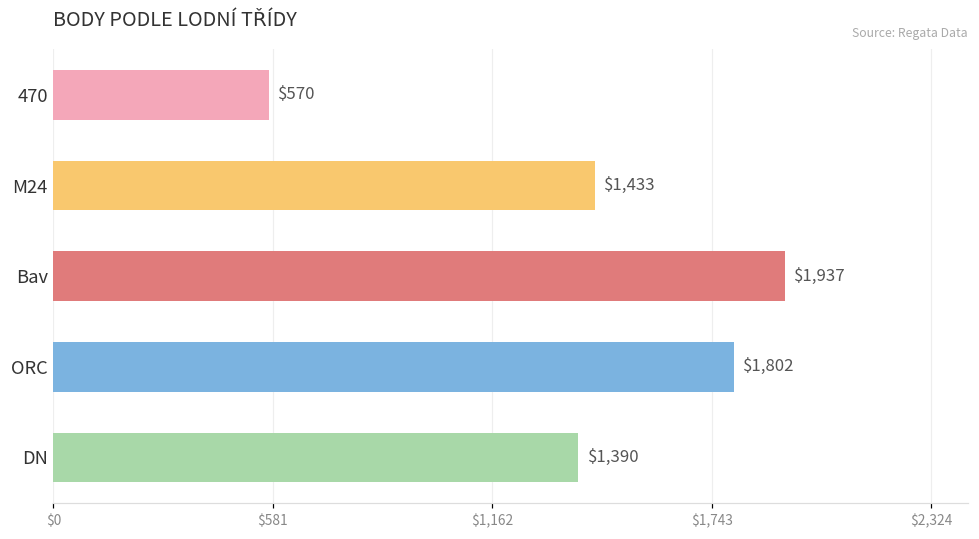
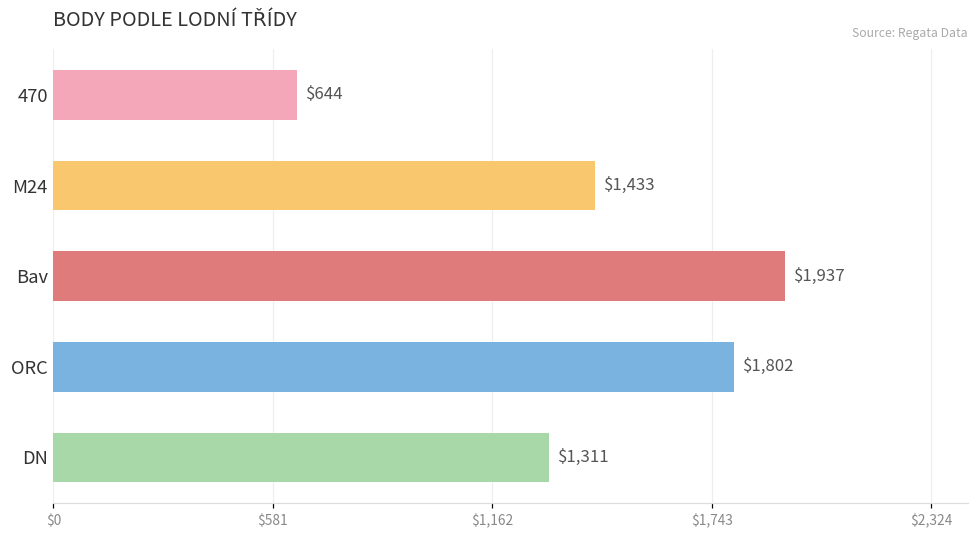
470: $570 -> $644
DN: $1,390 -> $1,311
